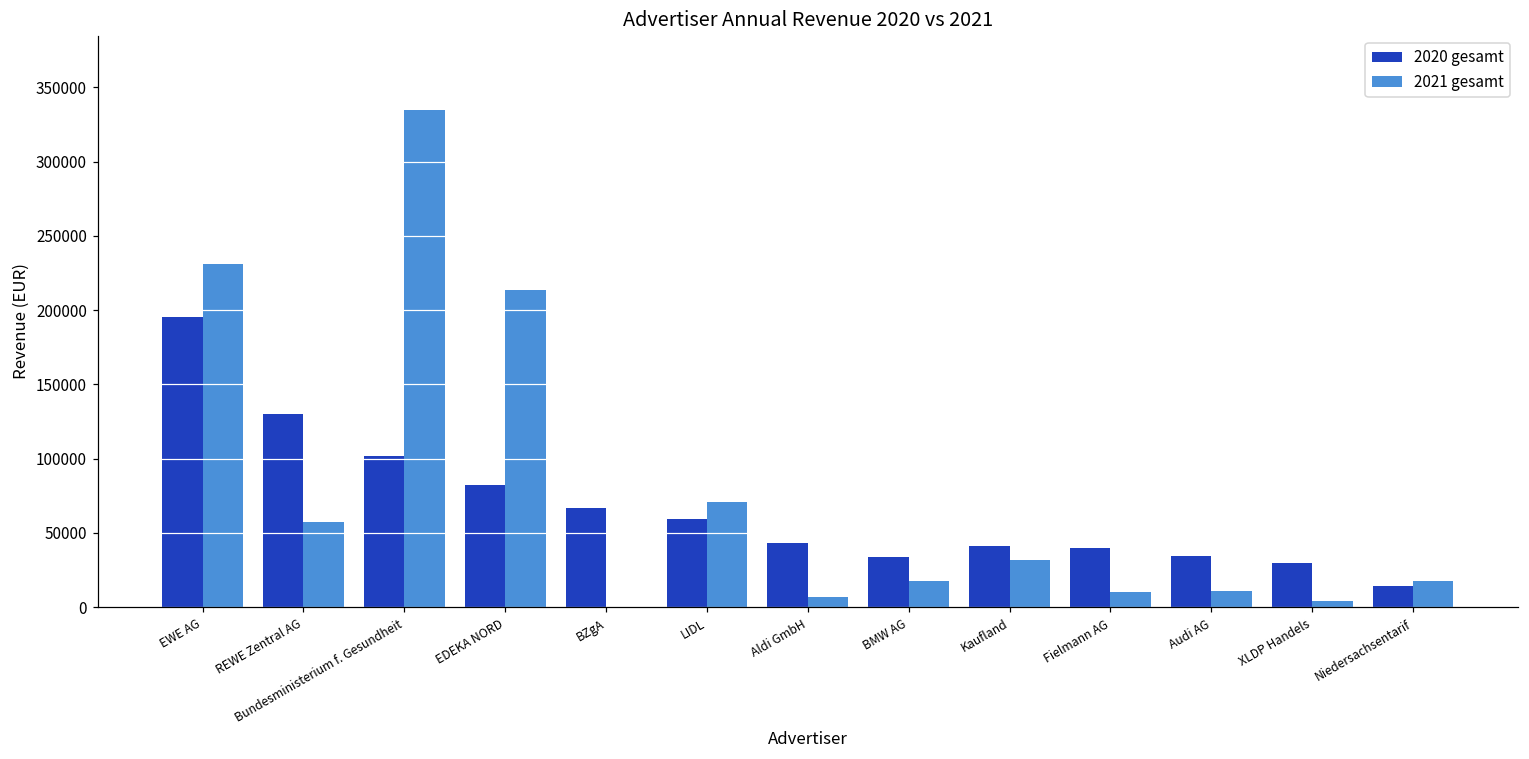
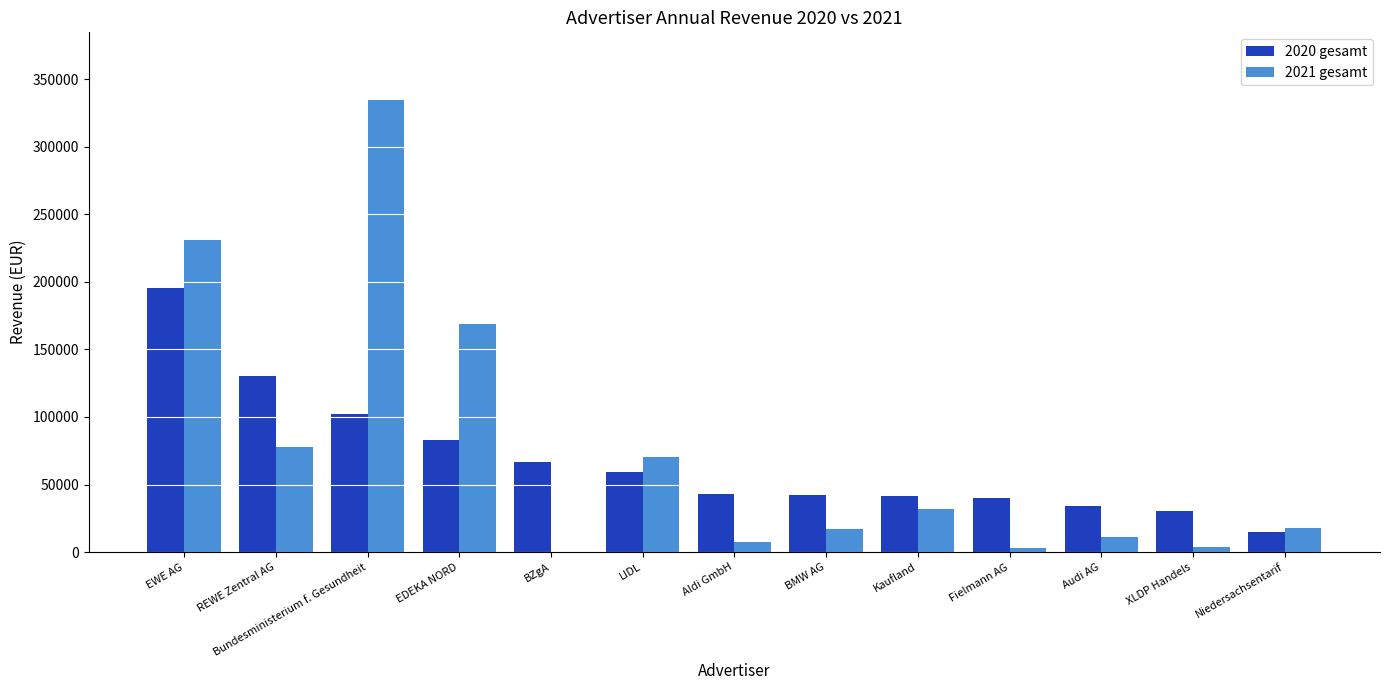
2021 gesamt, REWE Zentral AG: 57000 -> 78000
2021 gesamt, EDEKA NORD: 214000 -> 169000
2020 gesamt, BMW AG: 34000 -> 42000
2021 gesamt, Fielmann AG: 10000 -> 3000
